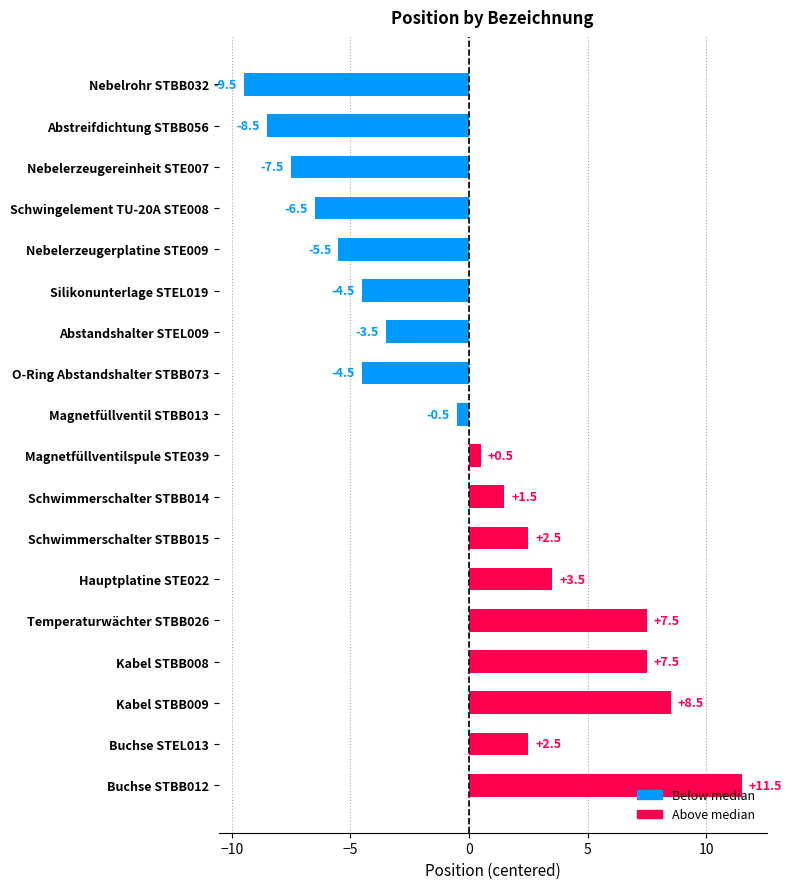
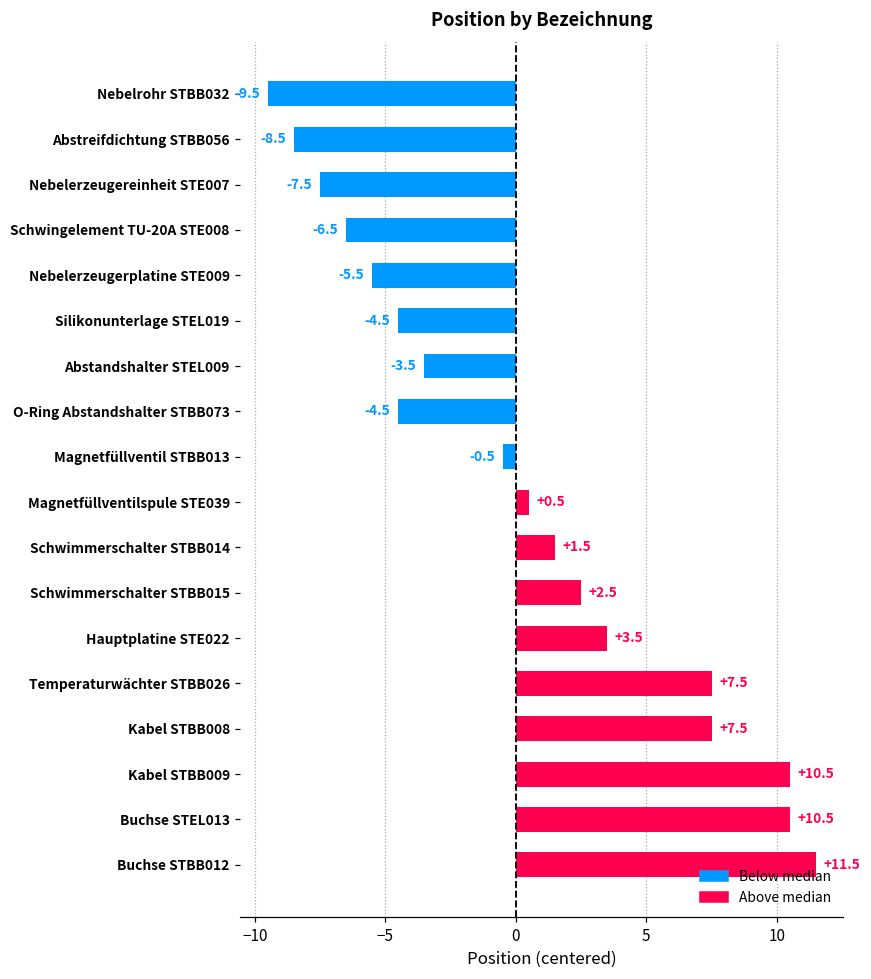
Kabel STBB009: +8.5 -> +10.5
Buchse STEL013: +2.5 -> +10.5
